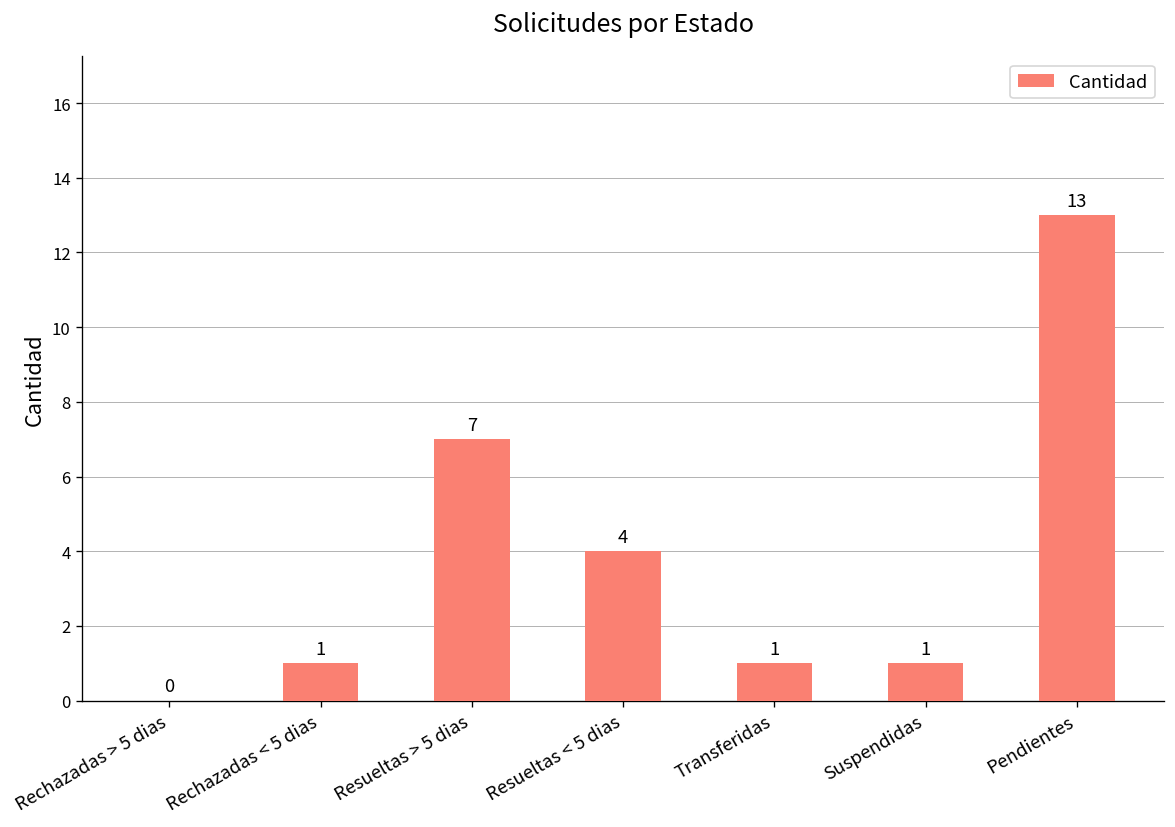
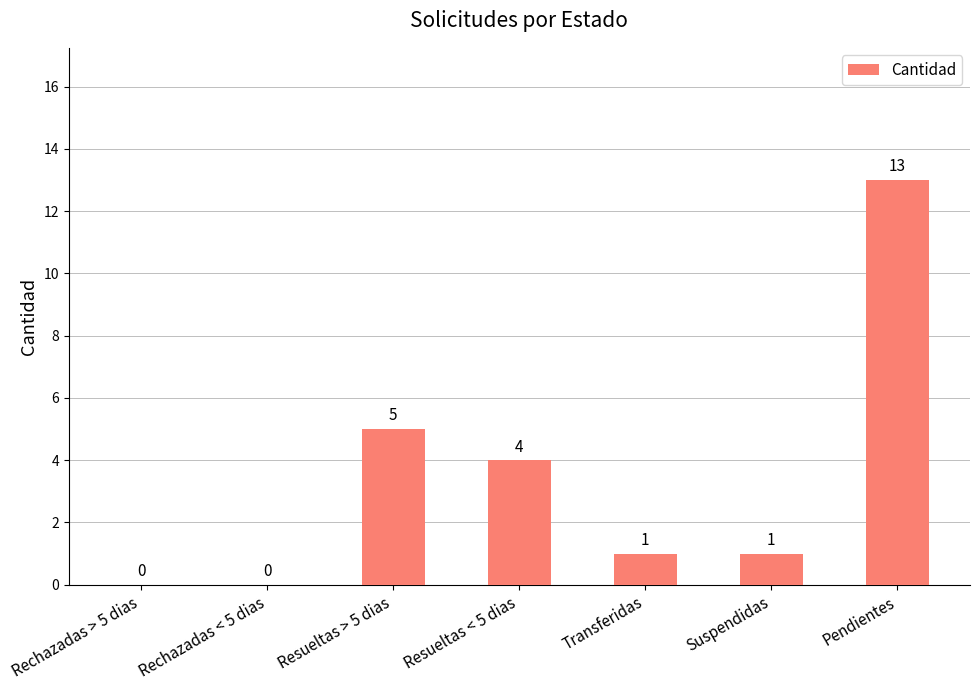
Rechazadas < 5 dias: 1 -> 0
Resueltas > 5 dias: 7 -> 5
